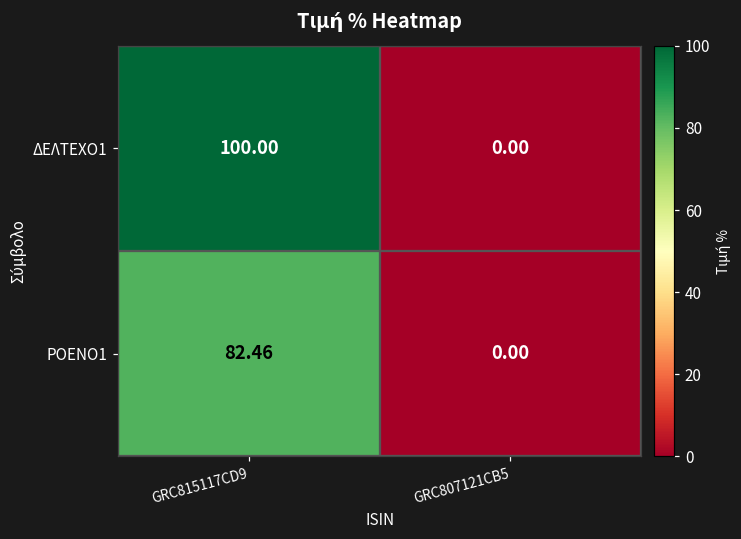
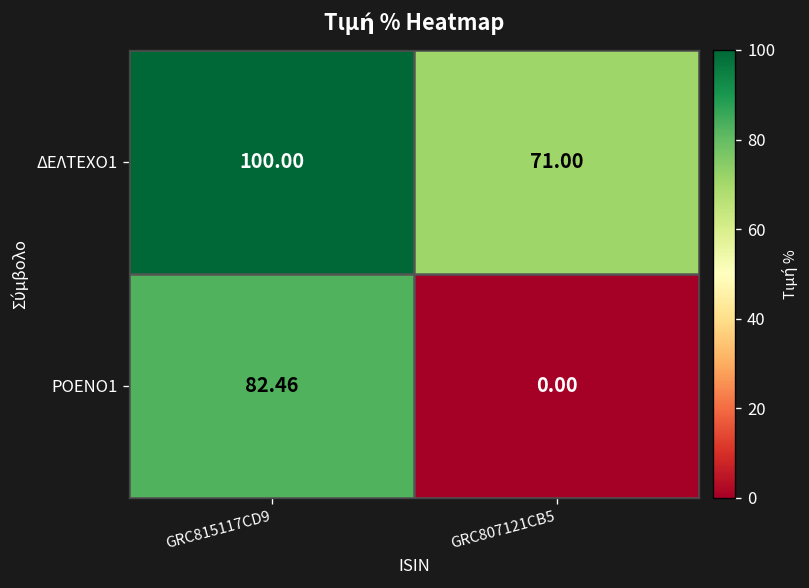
ΔΕΛΤΕΧΟ1, GRC807121CB5: 0.00 -> 71.00
